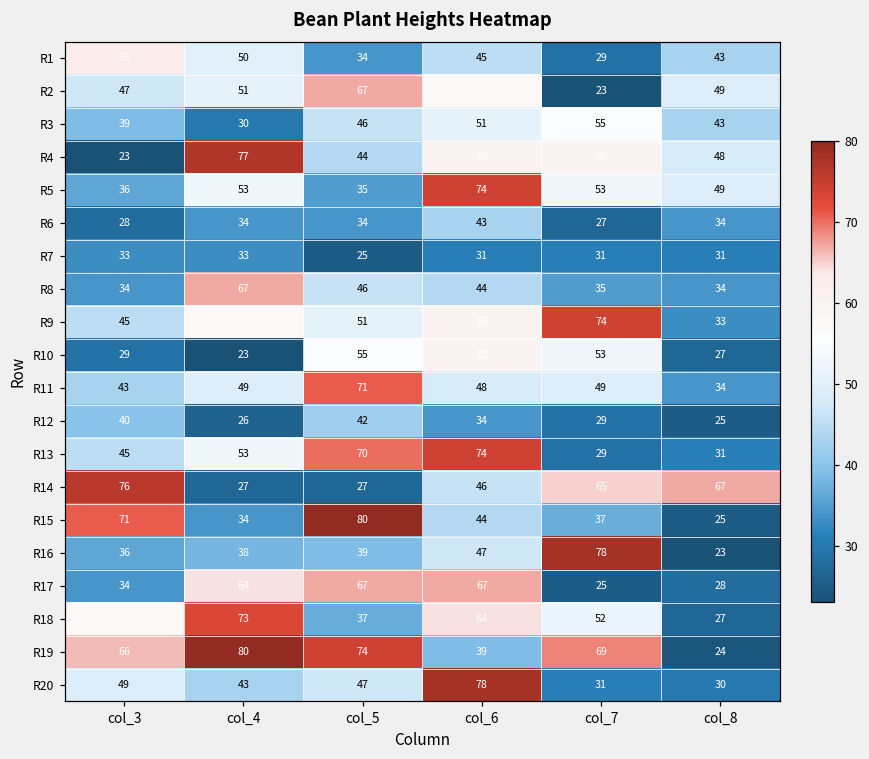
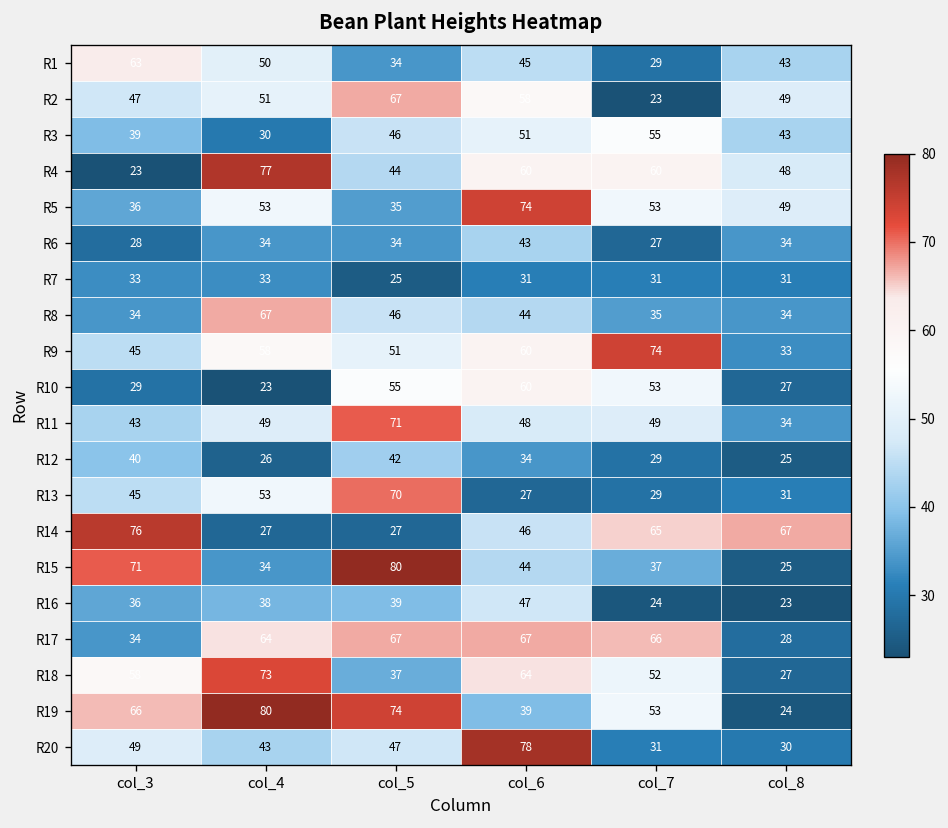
R13, col_6: 74 -> 27
R16, col_7: 78 -> 24
R17, col_7: 25 -> 66
R19, col_7: 69 -> 53
